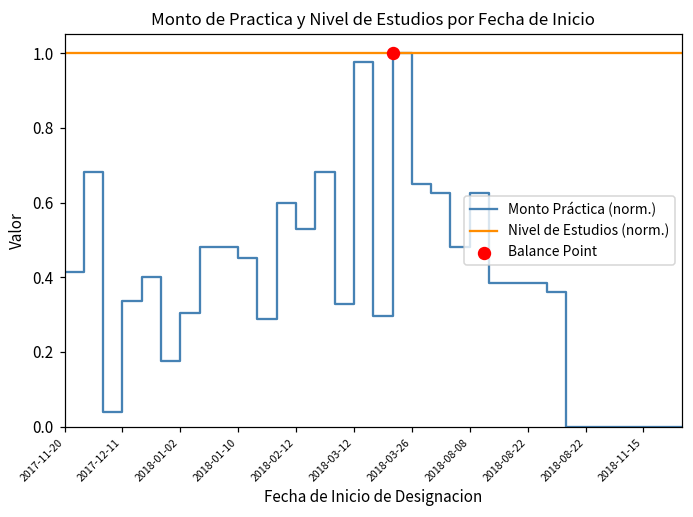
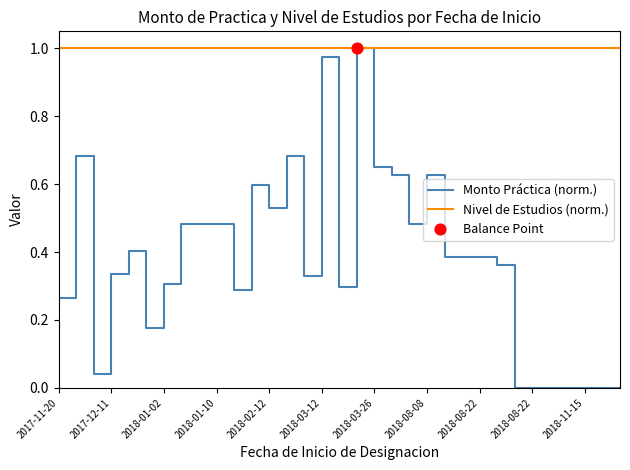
Monto Práctica (norm.), 2017-11-20: 0.41 -> 0.27
Monto Práctica (norm.), 2018-01-10: 0.45 -> 0.48
